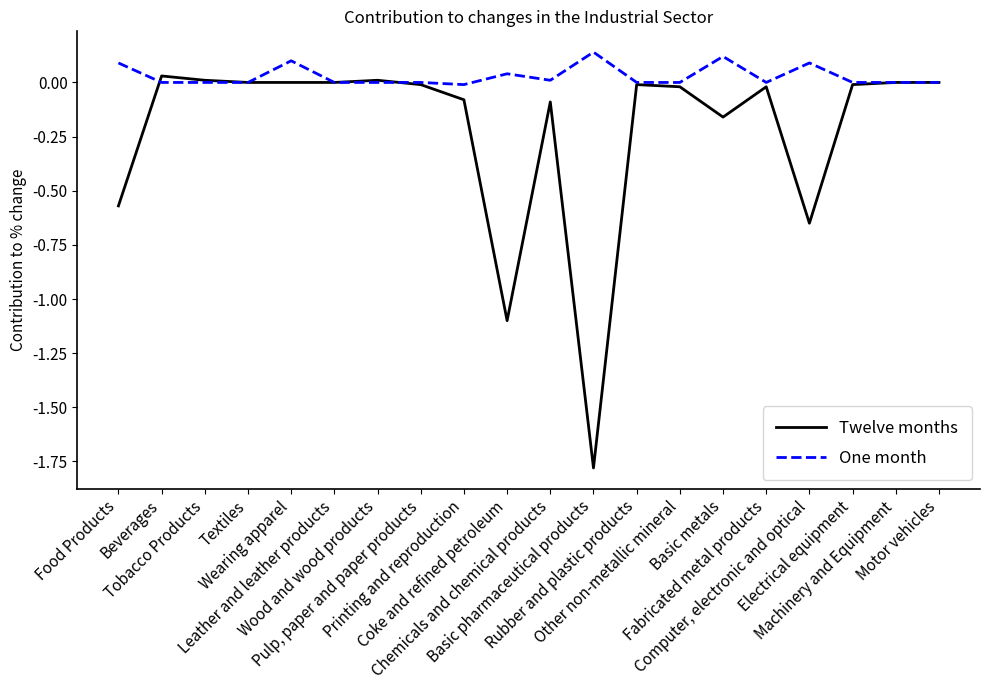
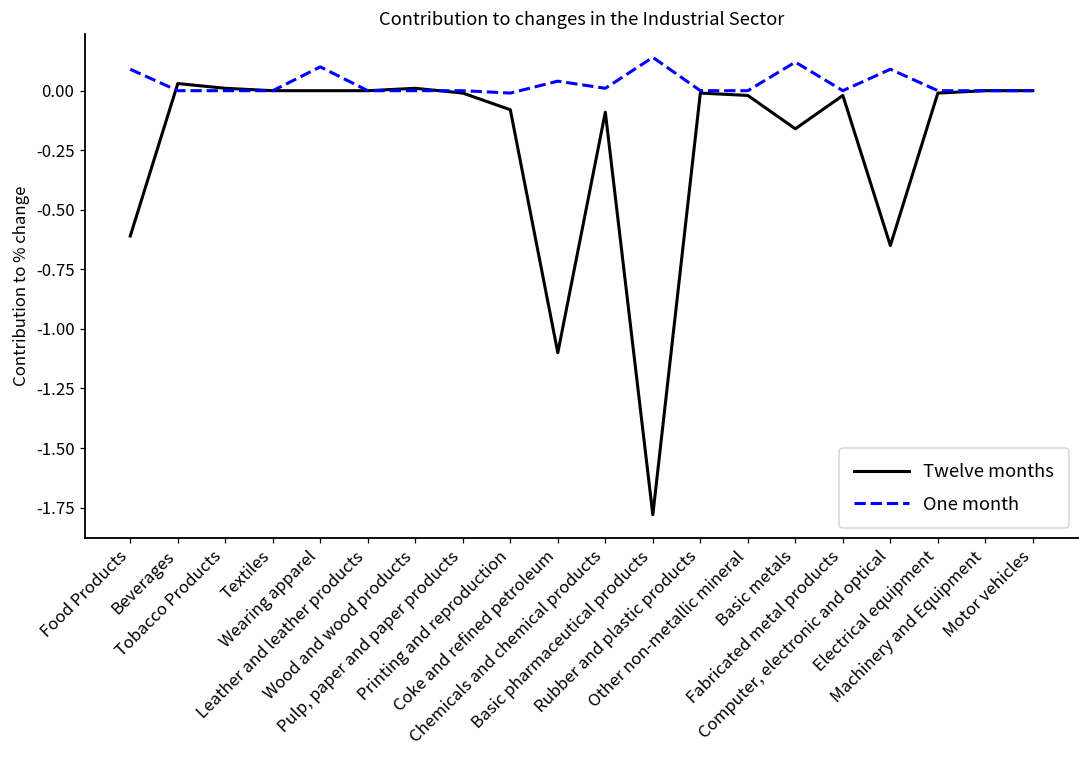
Twelve months, Food Products: -0.57 -> -0.61
